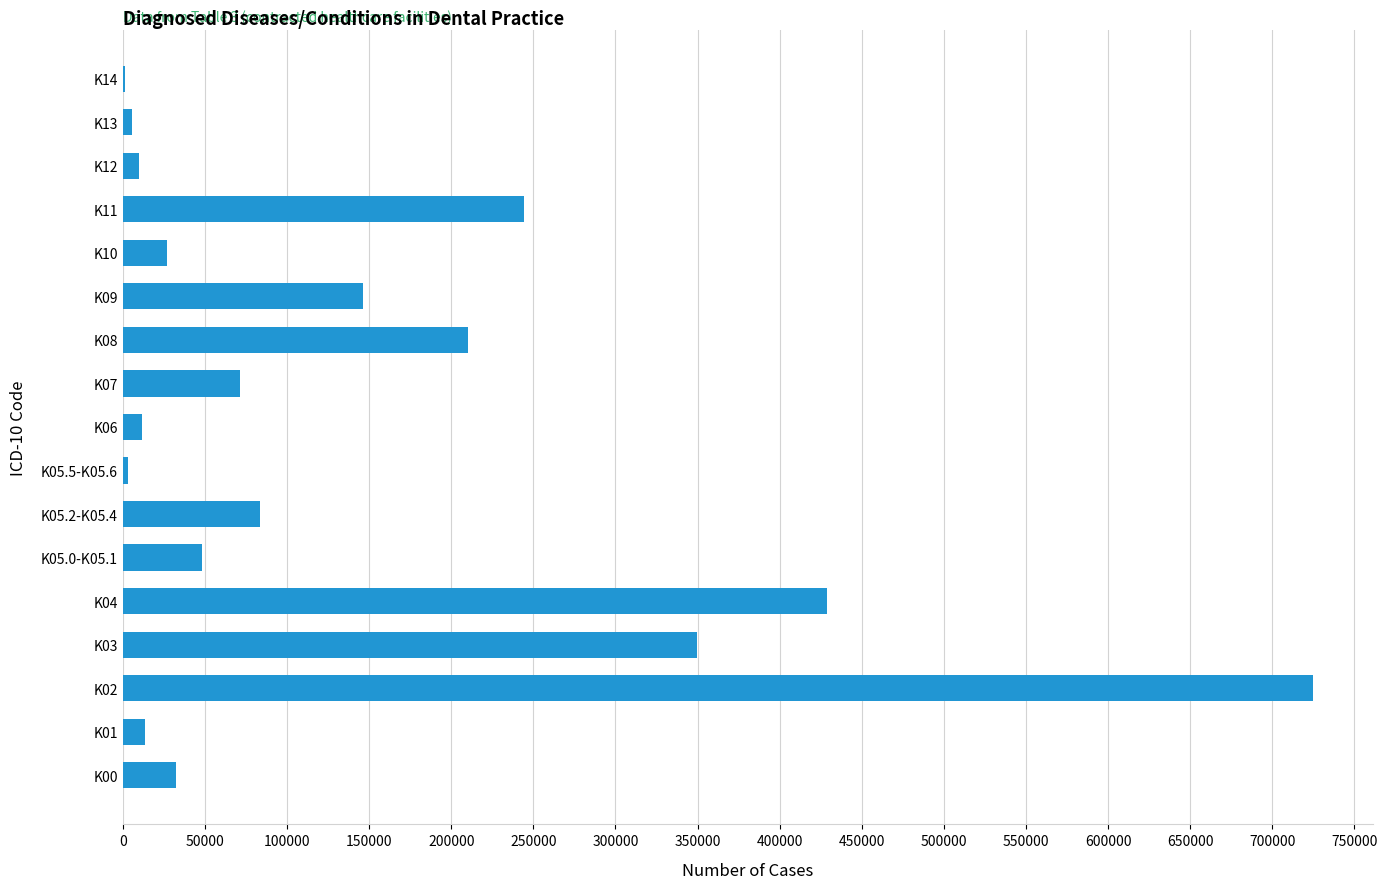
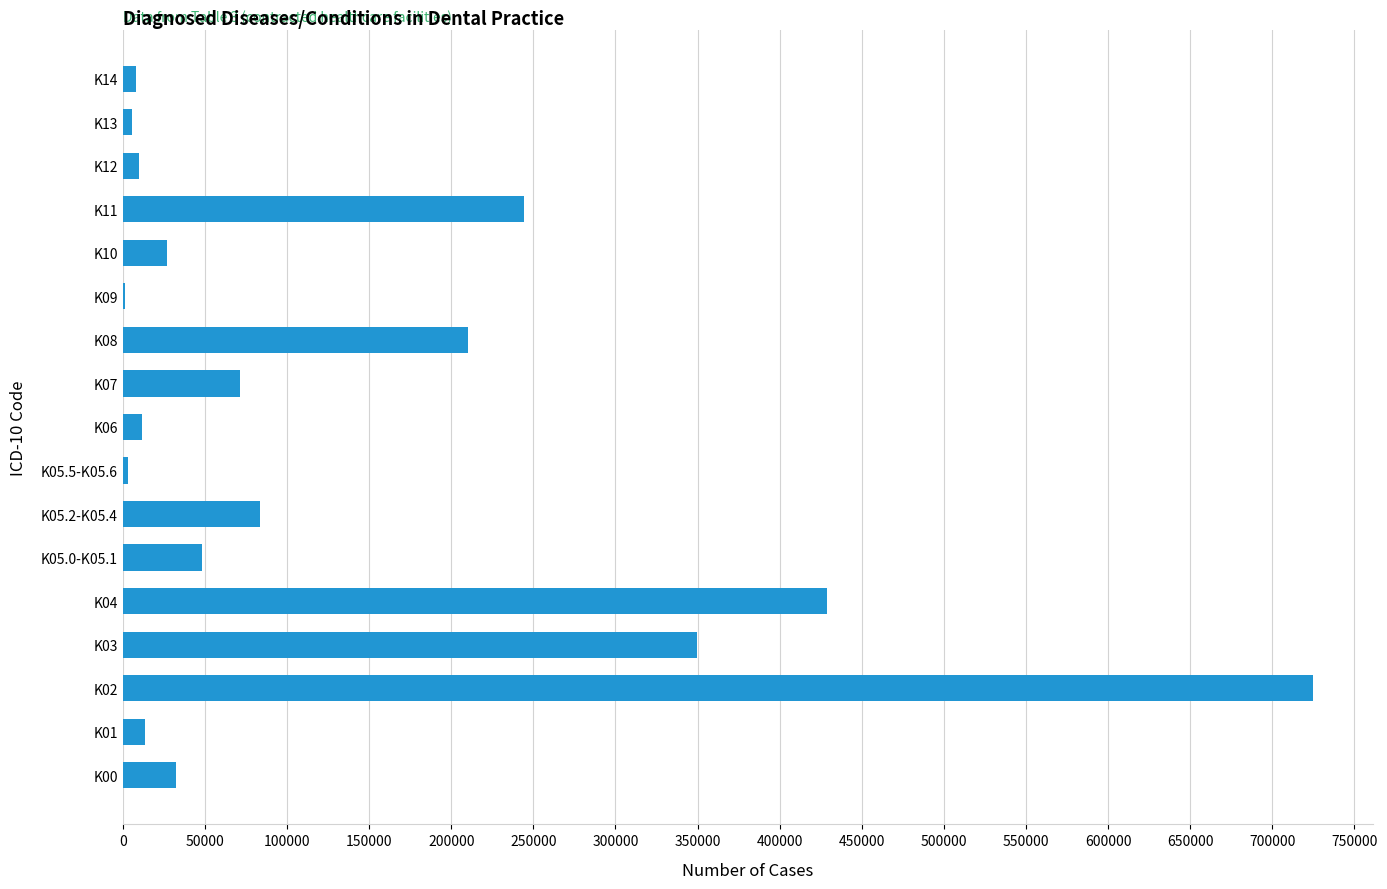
K14: 1000 -> 8000
K09: 146000 -> 2000
